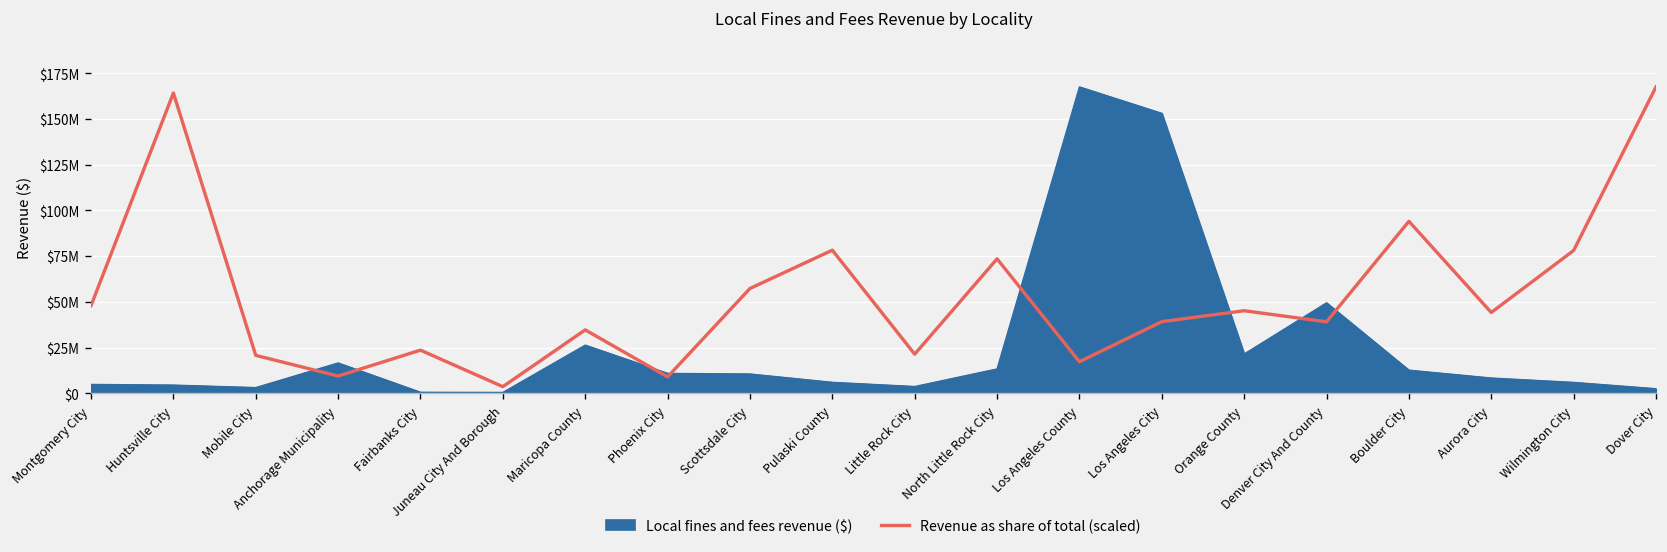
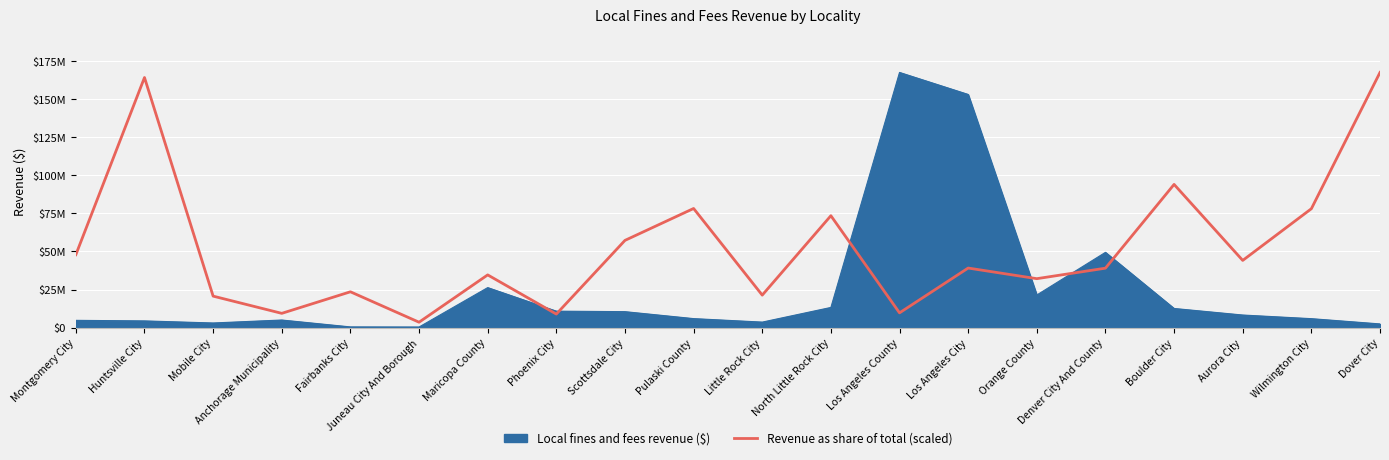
Local fines and fees revenue ($), Anchorage Municipality: $17000000 -> $5000000
Revenue as share of total (scaled), Los Angeles County: $17000000 -> $10000000
Revenue as share of total (scaled), Orange County: $45000000 -> $32000000
